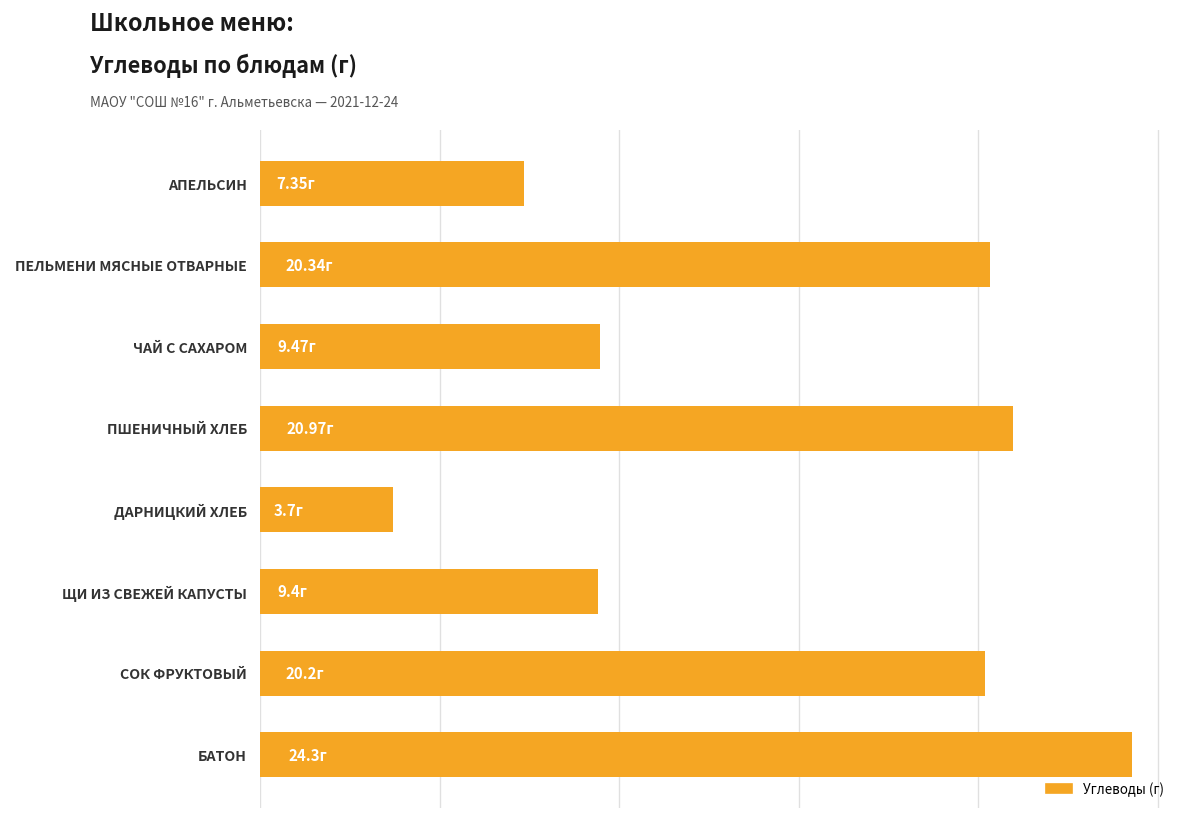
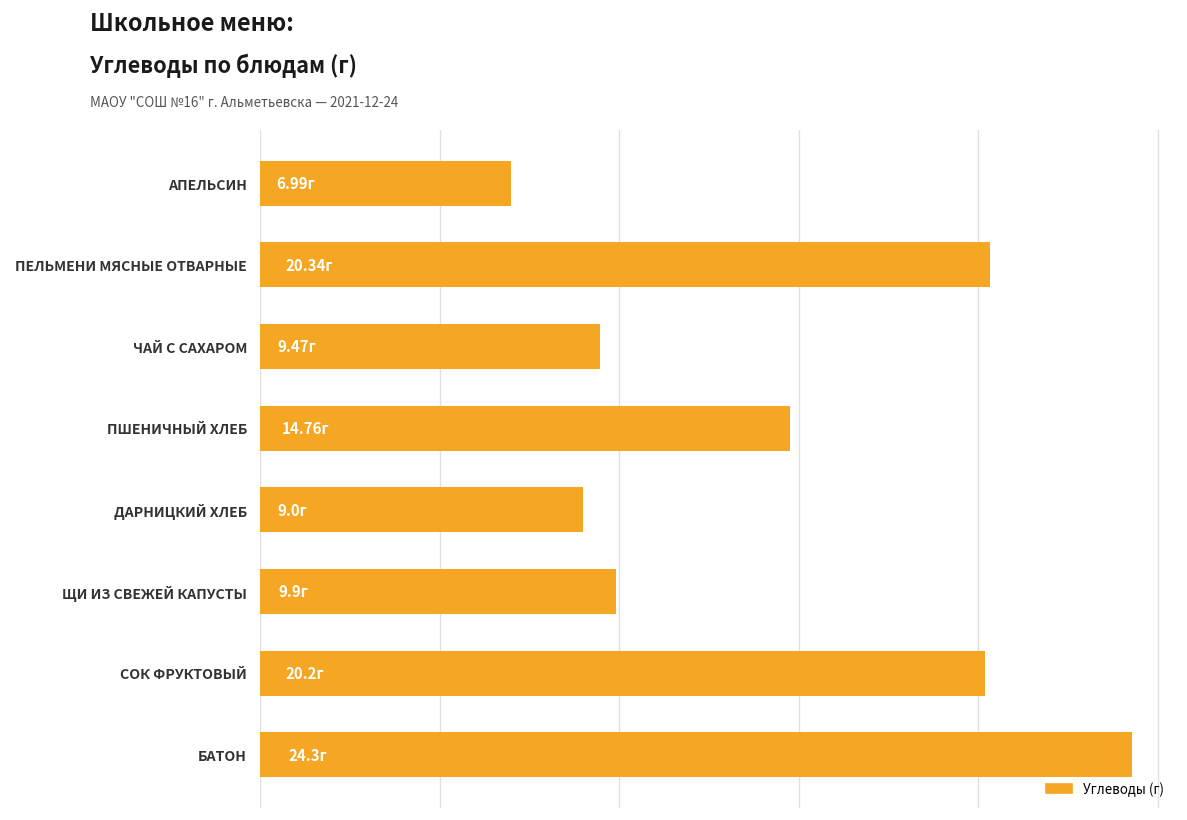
АПЕЛЬСИН: 7.35г -> 6.99г
ПШЕНИЧНЫЙ ХЛЕБ: 20.97г -> 14.76г
ДАРНИЦКИЙ ХЛЕБ: 3.7г -> 9.0г
ЩИ ИЗ СВЕЖЕЙ КАПУСТЫ: 9.4г -> 9.9г
